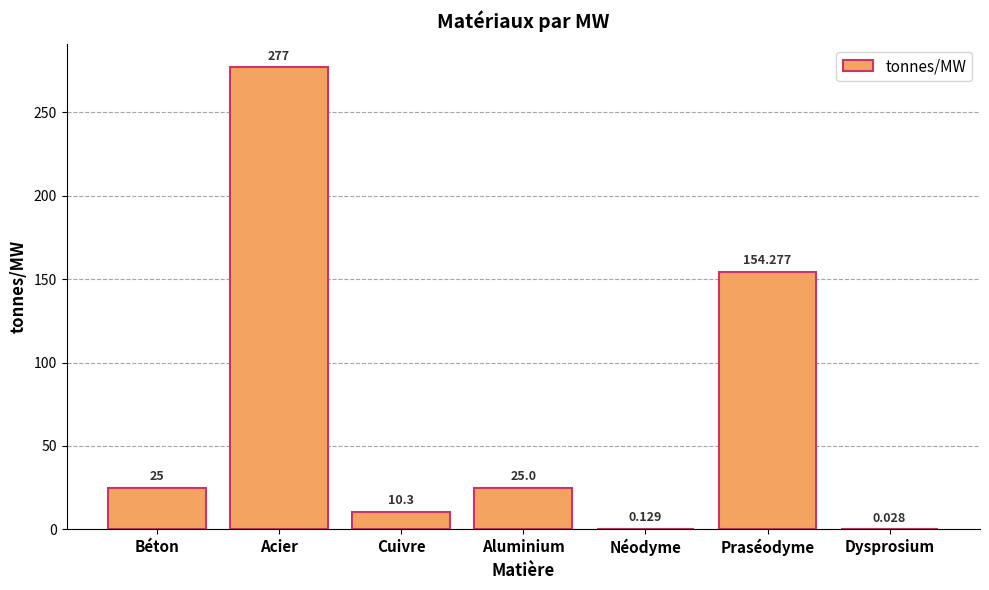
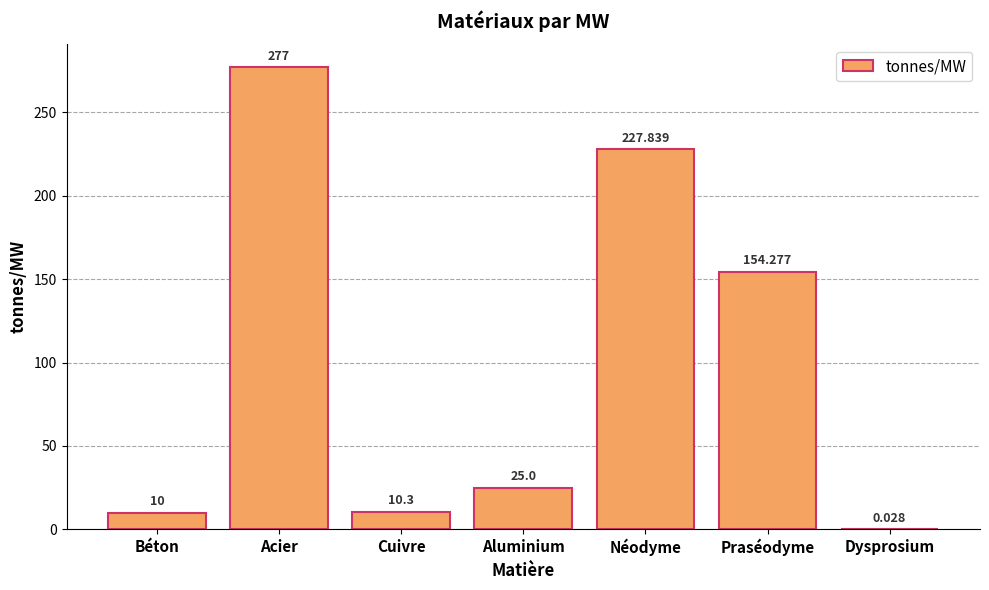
Béton: 25 -> 10
Néodyme: 0.129 -> 227.839
